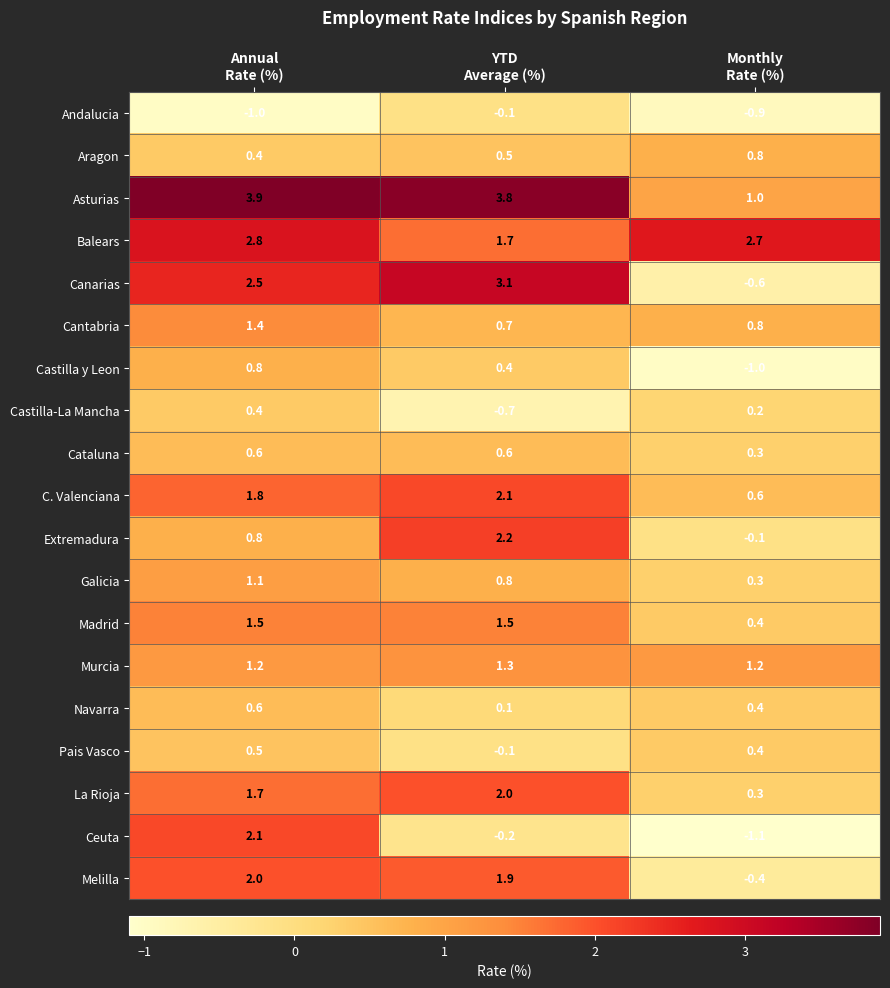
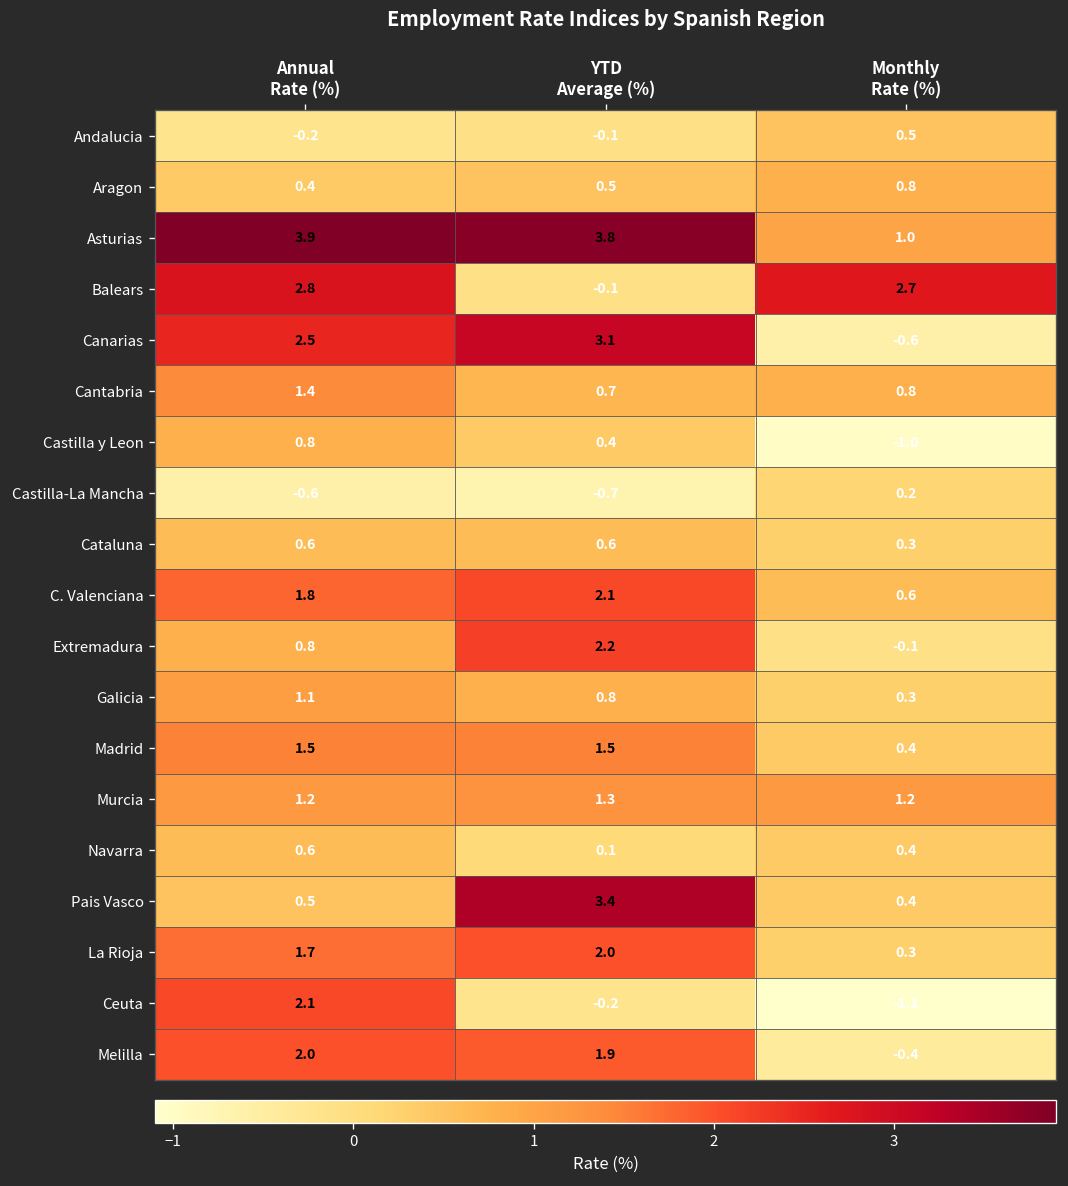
Andalucia, Annual Rate (%): -1.0 -> -0.2
Andalucia, Monthly Rate (%): -0.9 -> 0.5
Balears, YTD Average (%): 1.7 -> -0.1
Castilla-La Mancha, Annual Rate (%): 0.4 -> -0.6
Pais Vasco, YTD Average (%): -0.1 -> 3.4
